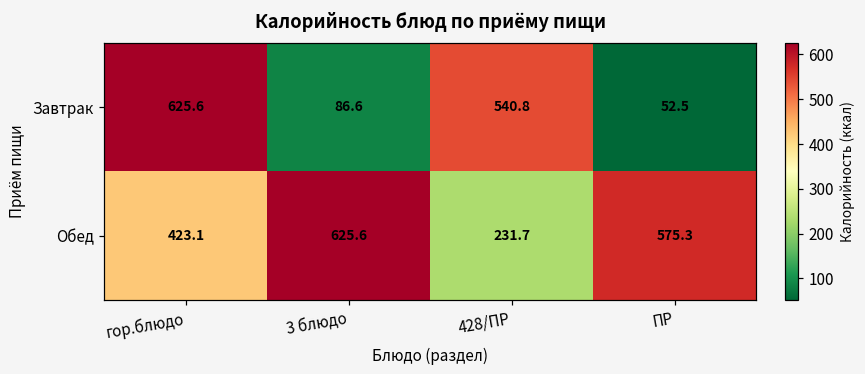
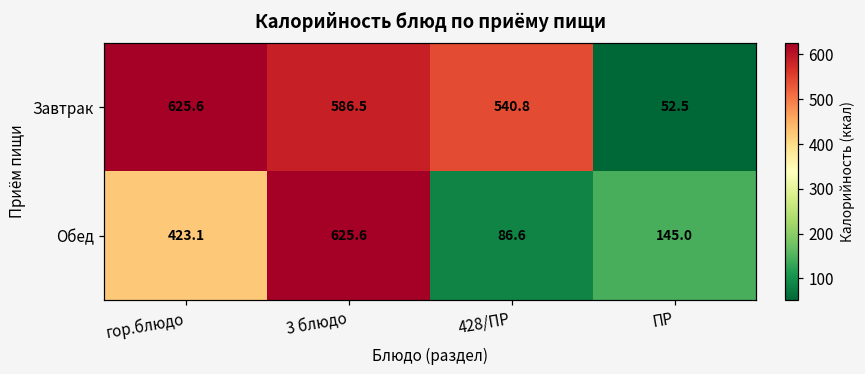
Завтрак, 3 блюдо: 86.6 -> 586.5
Обед, 428/ПР: 231.7 -> 86.6
Обед, ПР: 575.3 -> 145.0
